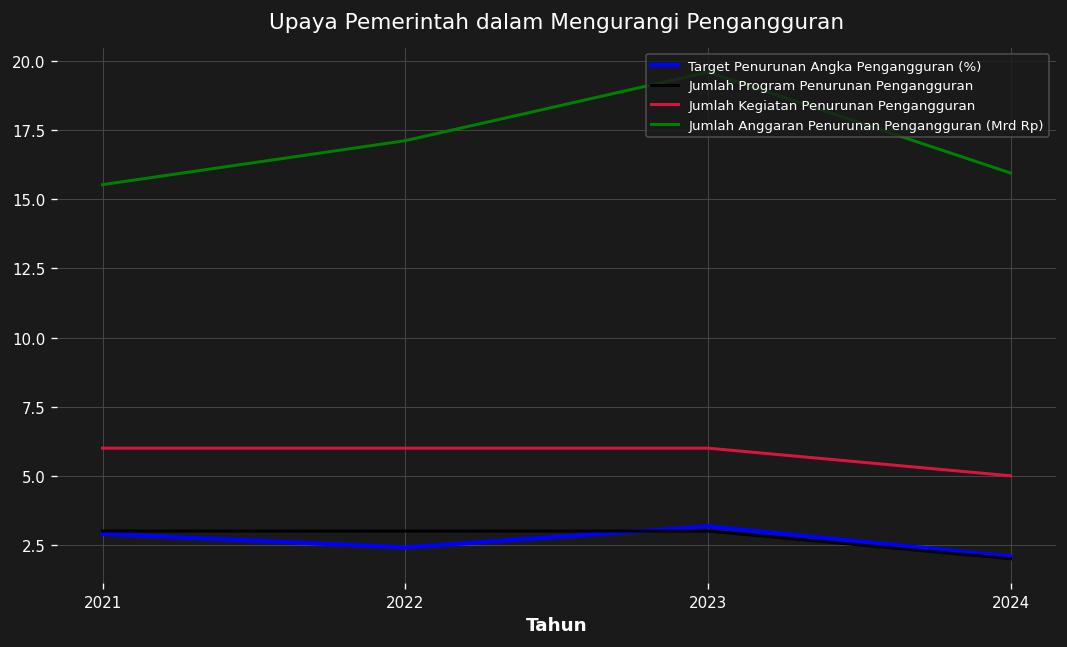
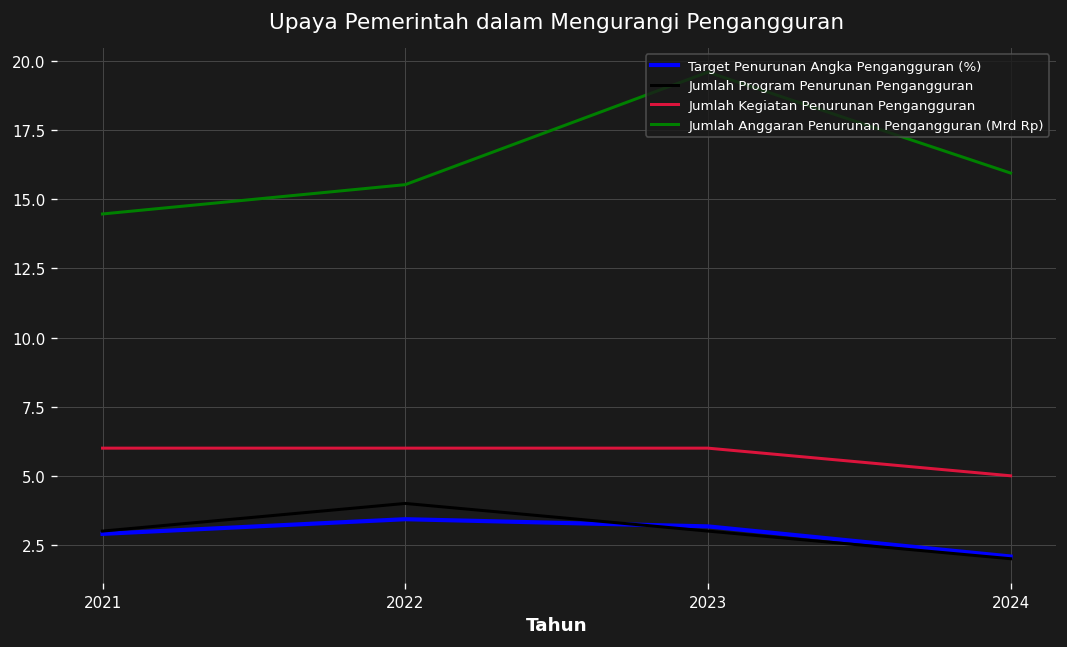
Jumlah Anggaran Penurunan Pengangguran (Mrd Rp), 2021: 15.5 -> 14.5
Target Penurunan Angka Pengangguran (%), 2022: 2.4 -> 3.4
Jumlah Program Penurunan Pengangguran, 2022: 3 -> 4
Jumlah Anggaran Penurunan Pengangguran (Mrd Rp), 2022: 17.1 -> 15.5
